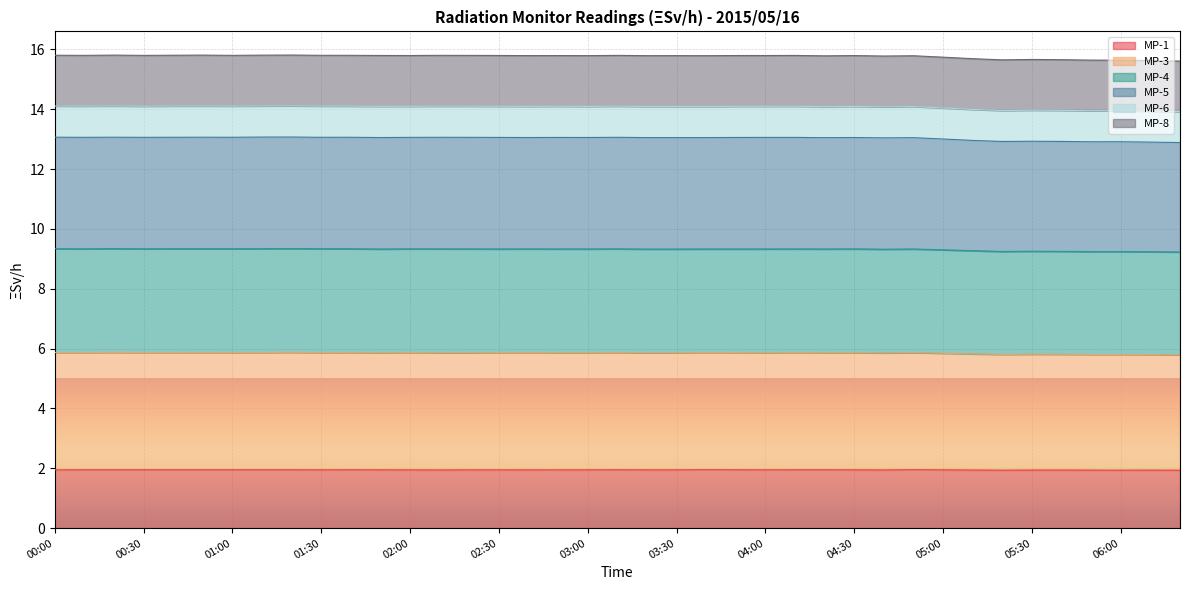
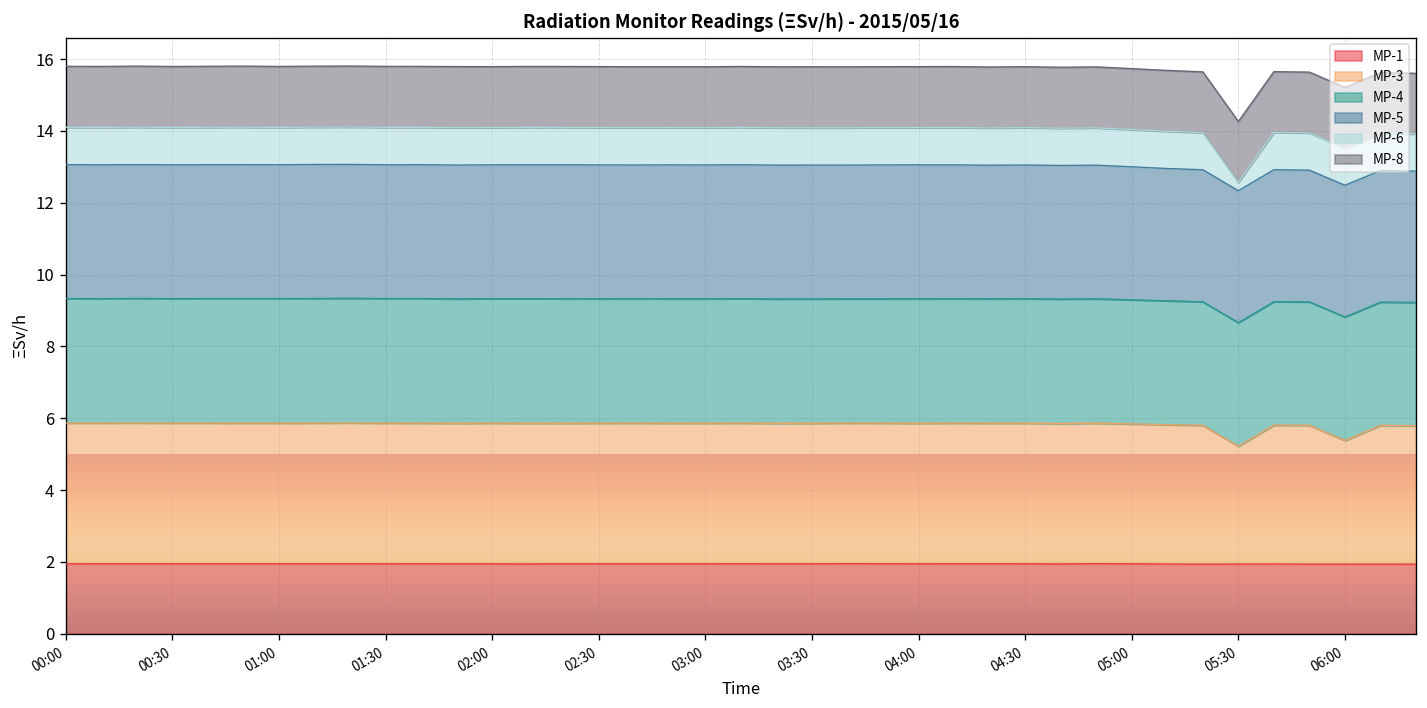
MP-3, 05:30: 3.9 -> 3.3
MP-6, 05:30: 1.0 -> 0.2
MP-3, 06:00: 3.9 -> 3.4
